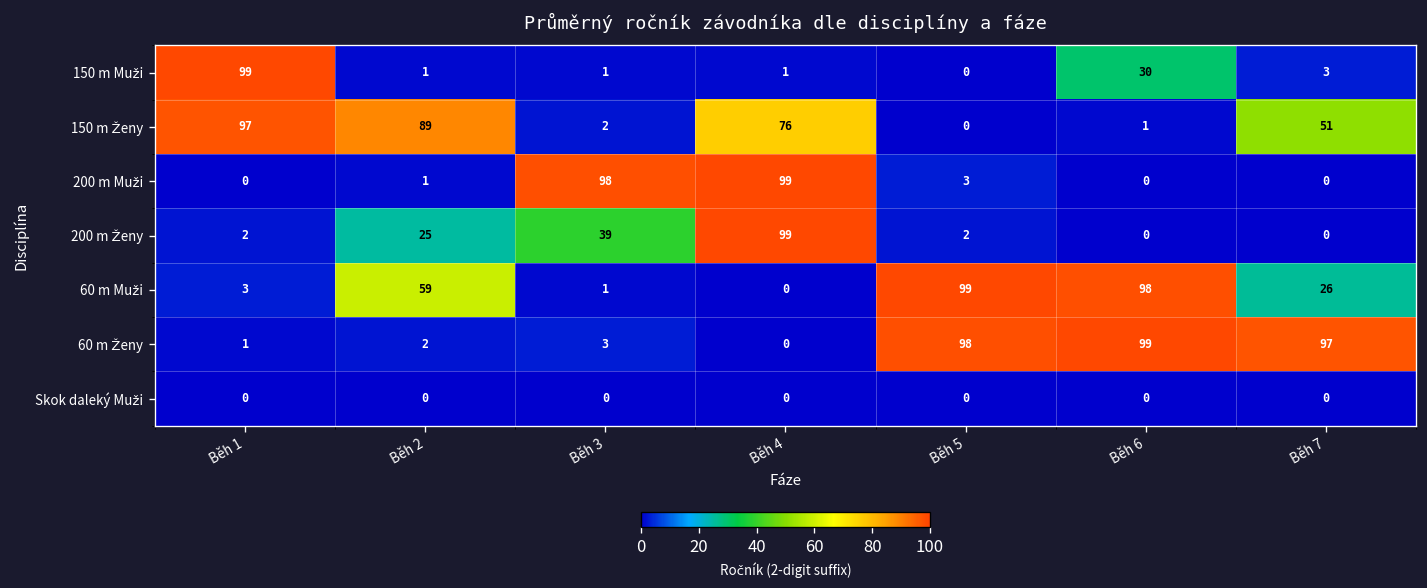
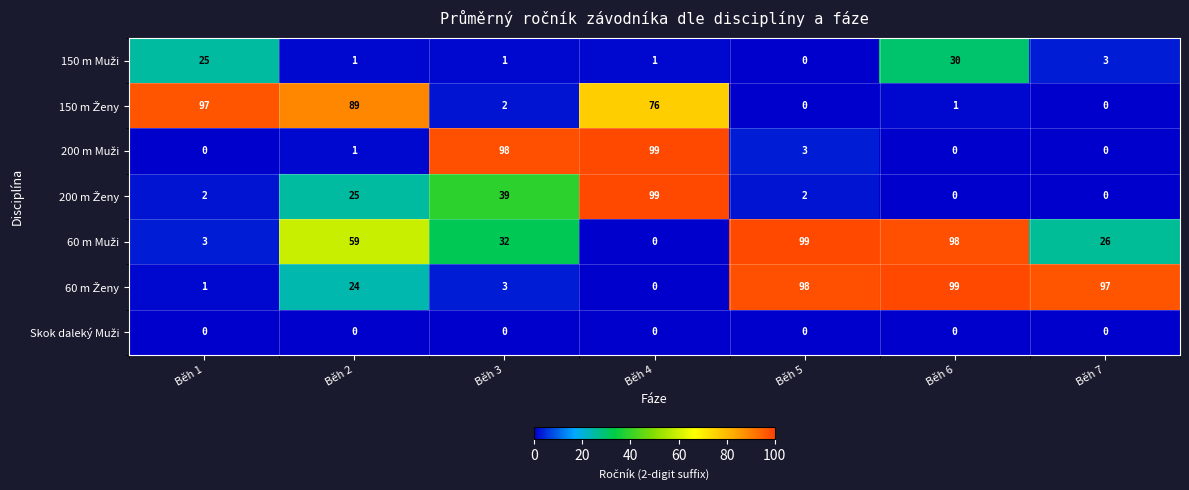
150 m Muži, Běh 1: 99 -> 25
150 m Ženy, Běh 7: 51 -> 0
60 m Muži, Běh 3: 1 -> 32
60 m Ženy, Běh 2: 2 -> 24
